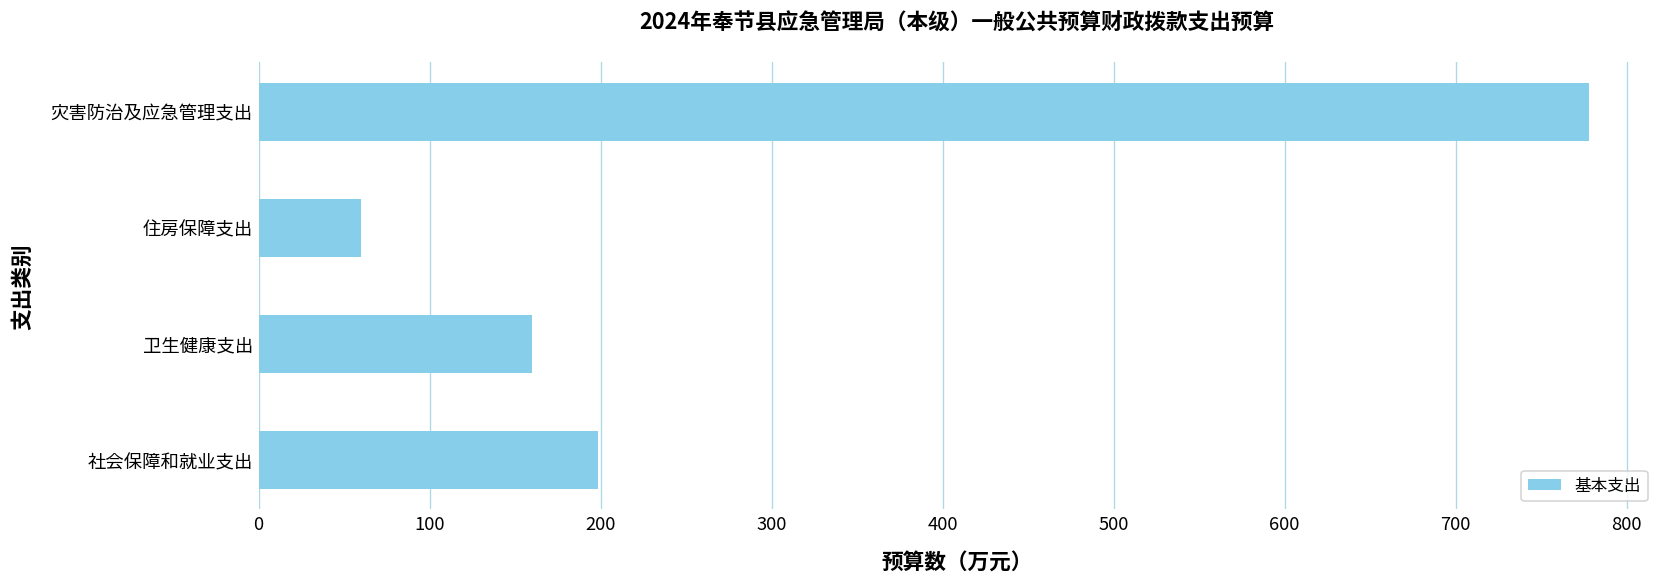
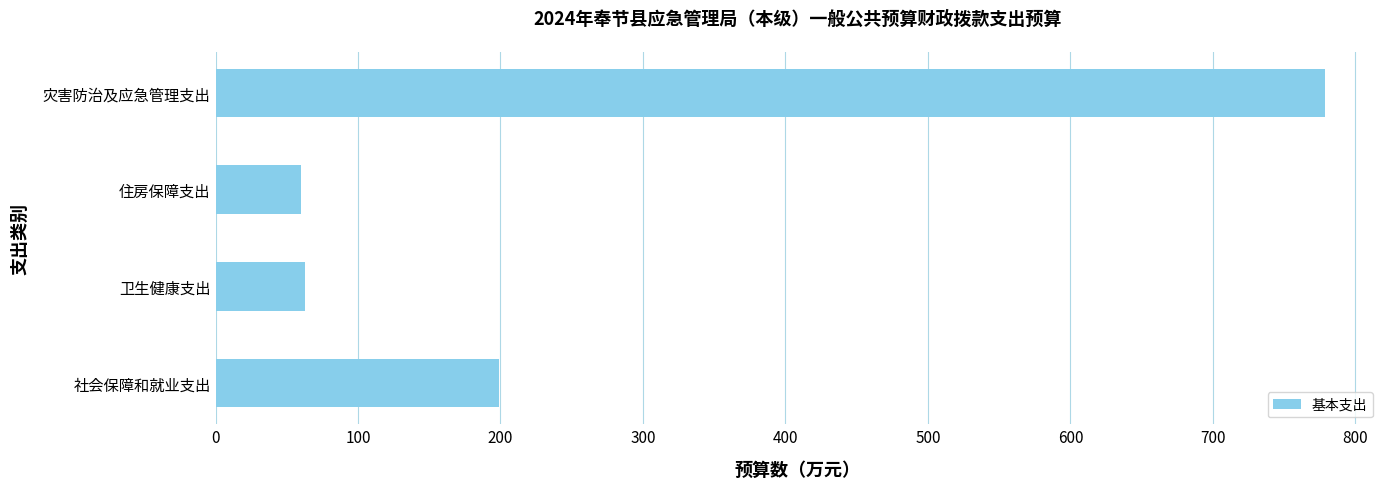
卫生健康支出: 160 -> 63
